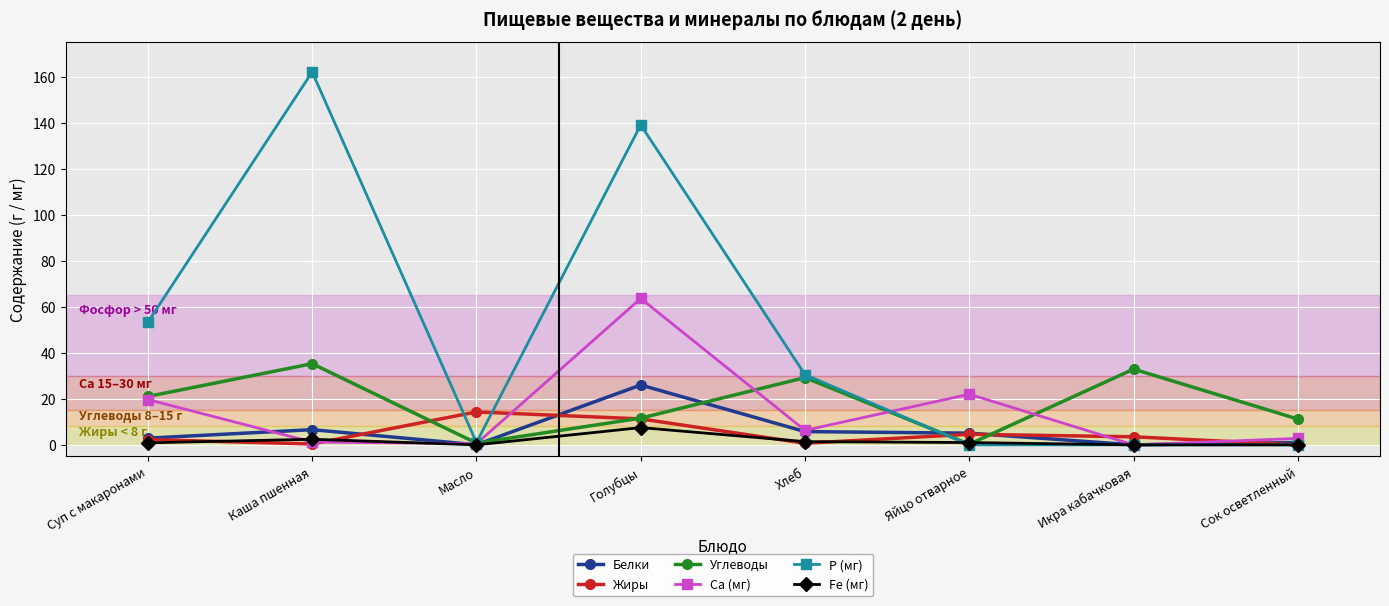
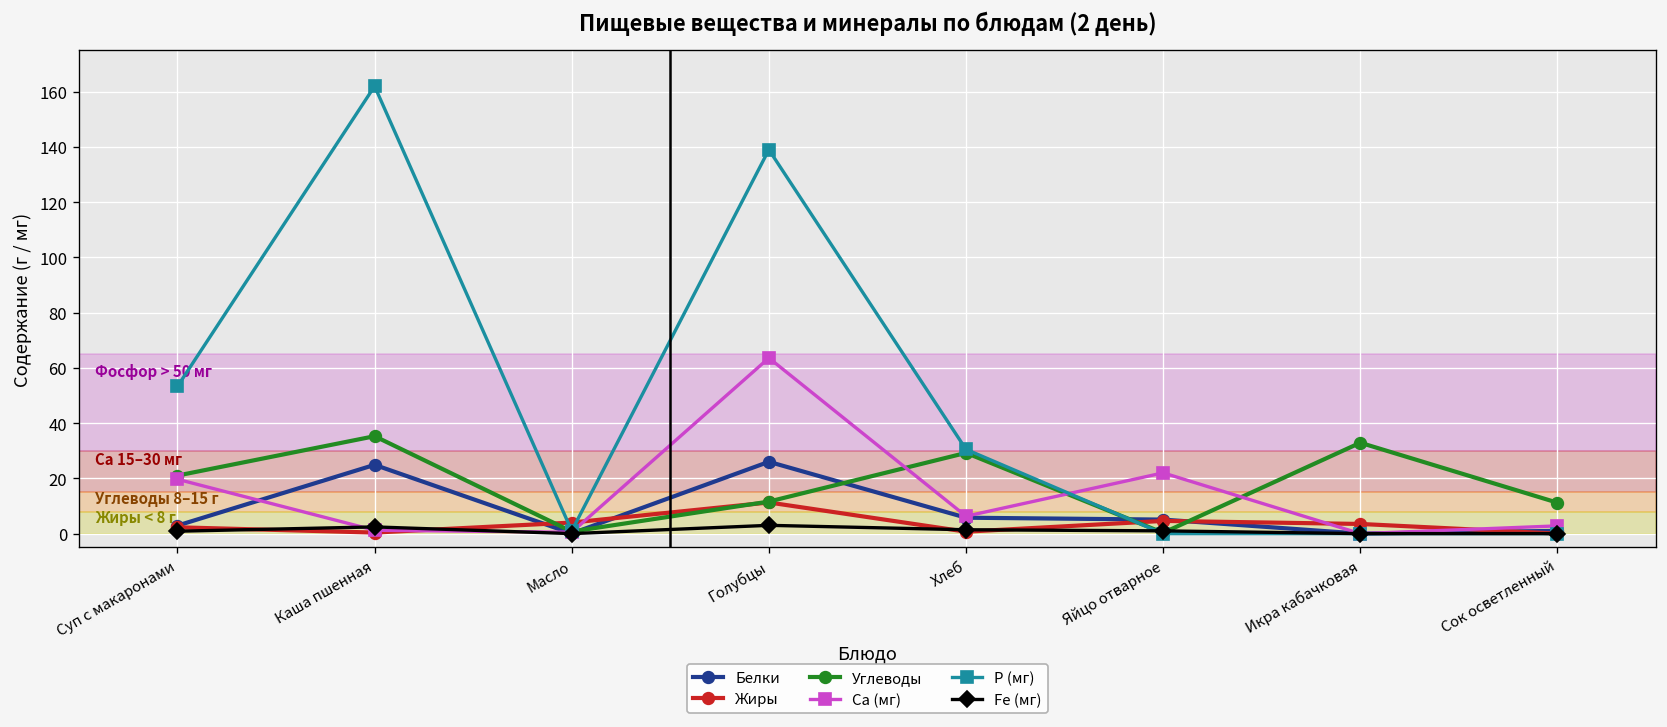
Белки, Каша пшенная: 7 -> 25
Жиры, Масло: 14 -> 4
Fe (мг), Голубцы: 8 -> 3
